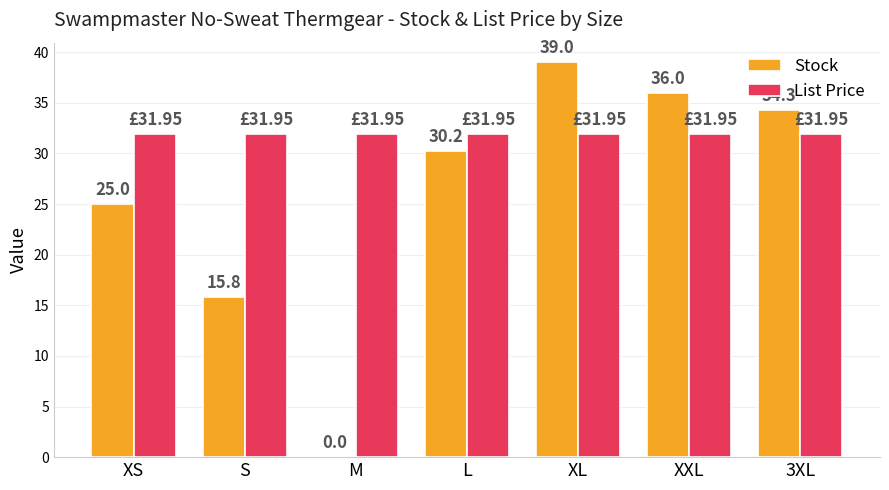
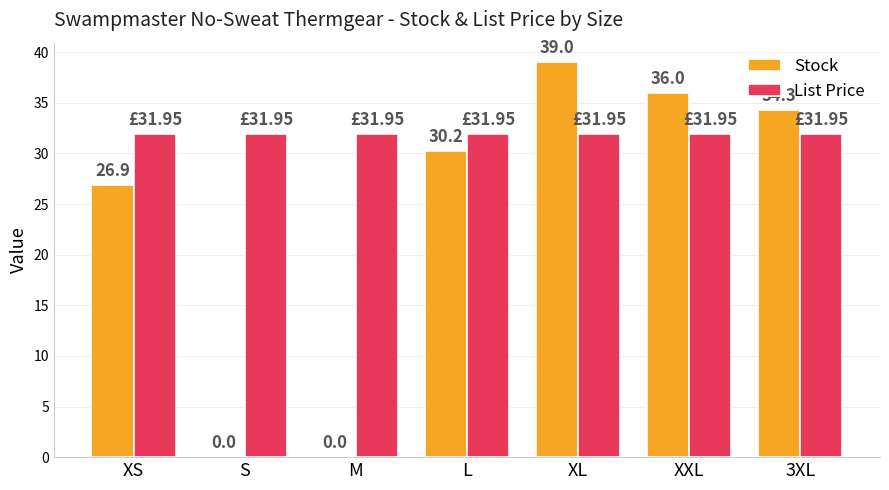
Stock, XS: 25.0 -> 26.9
Stock, S: 15.8 -> 0.0
